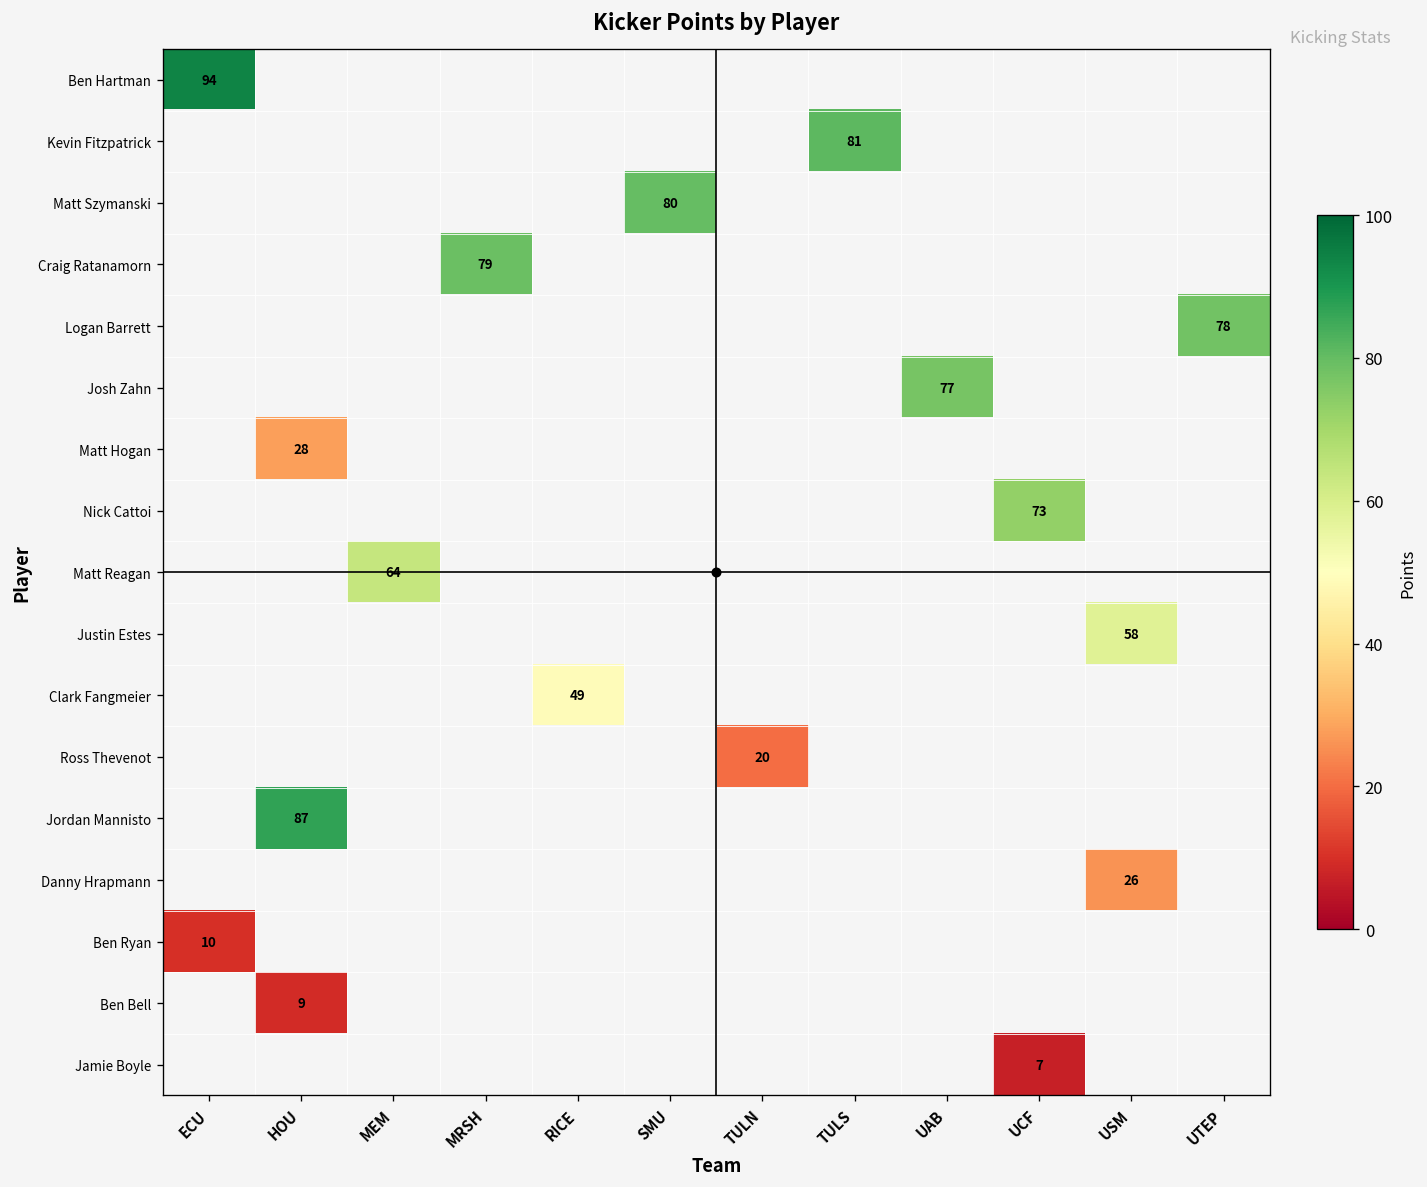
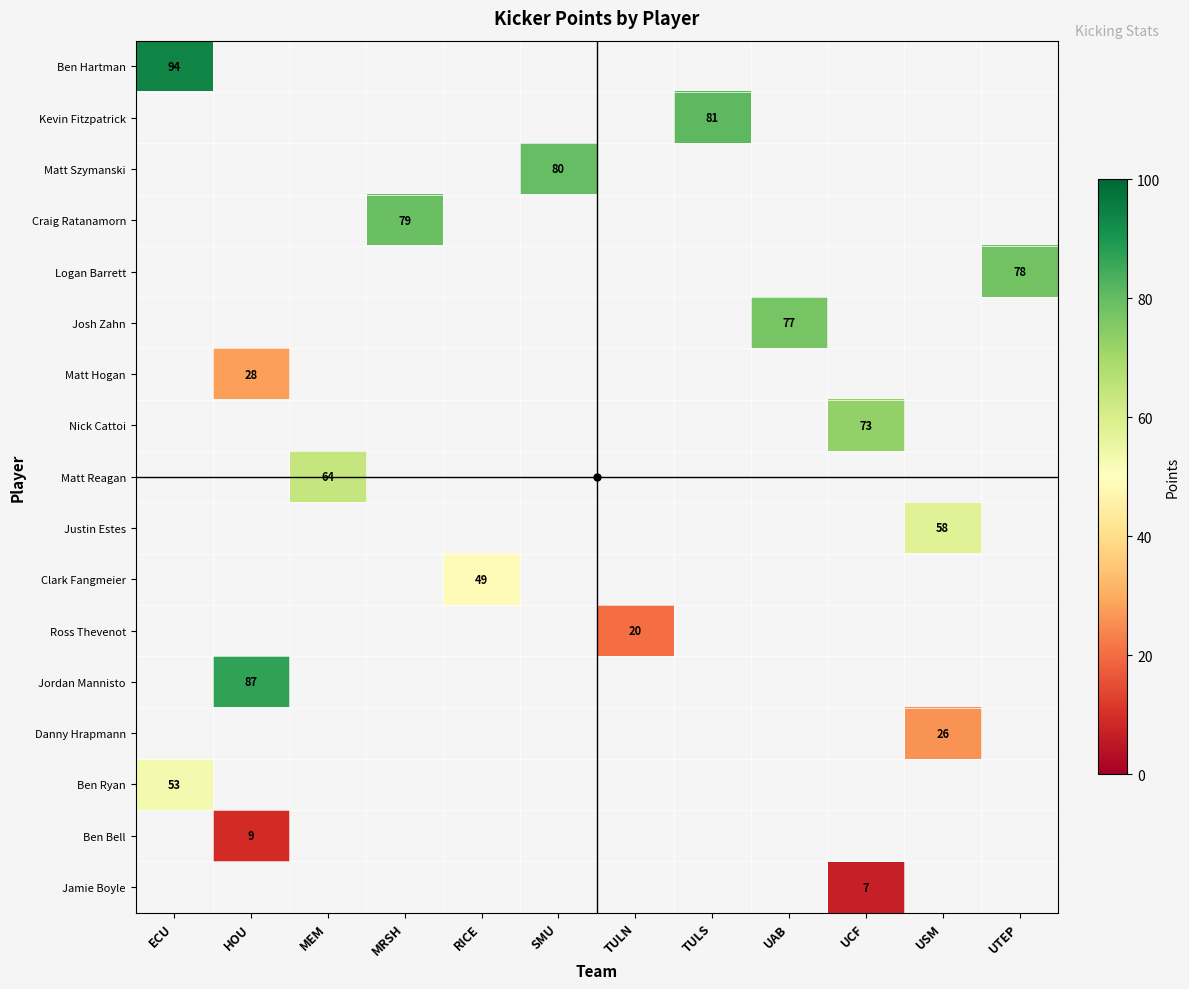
Ben Ryan, ECU: 10 -> 53
